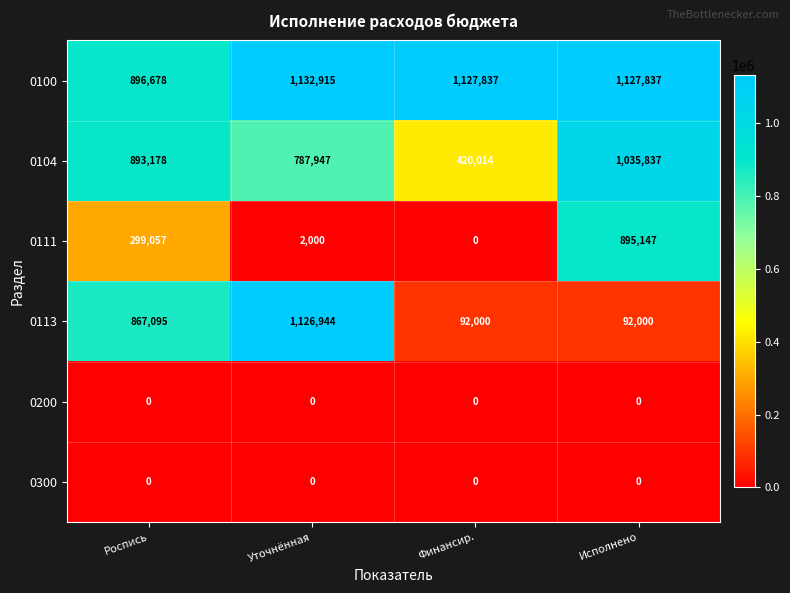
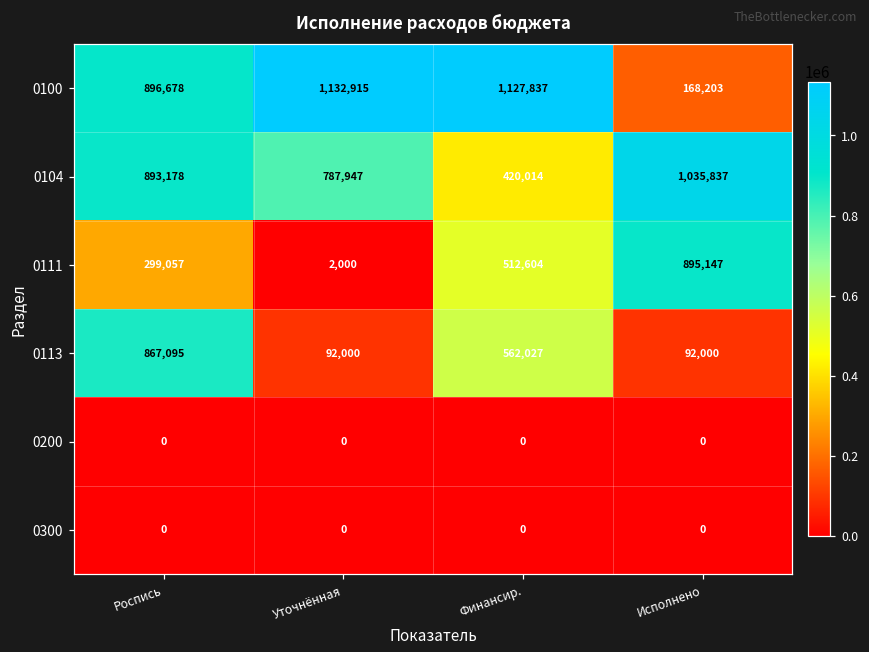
0100, Исполнено: 1,127,837 -> 168,203
0111, Финансир.: 0 -> 512,604
0113, Уточнённая: 1,126,944 -> 92,000
0113, Финансир.: 92,000 -> 562,027
